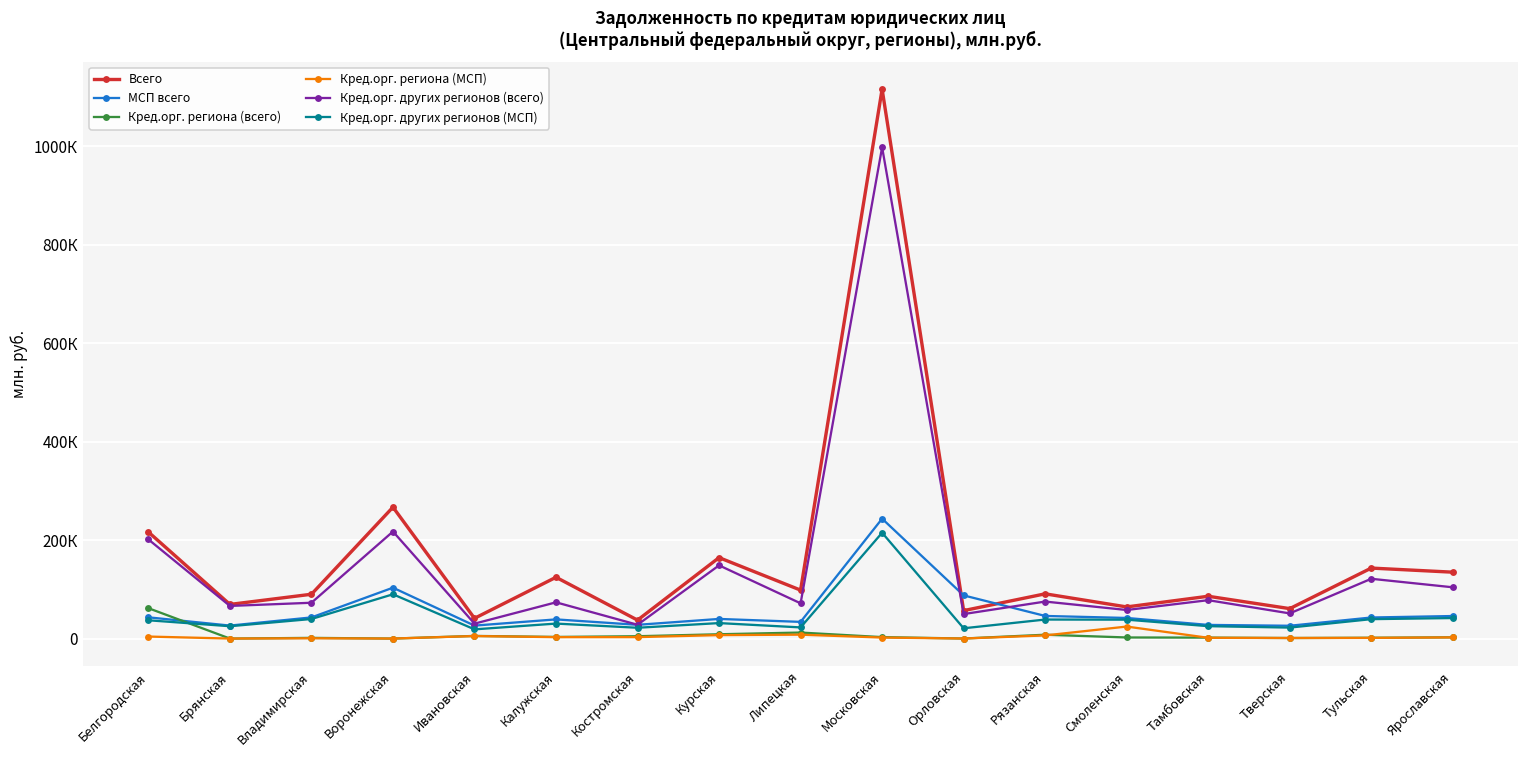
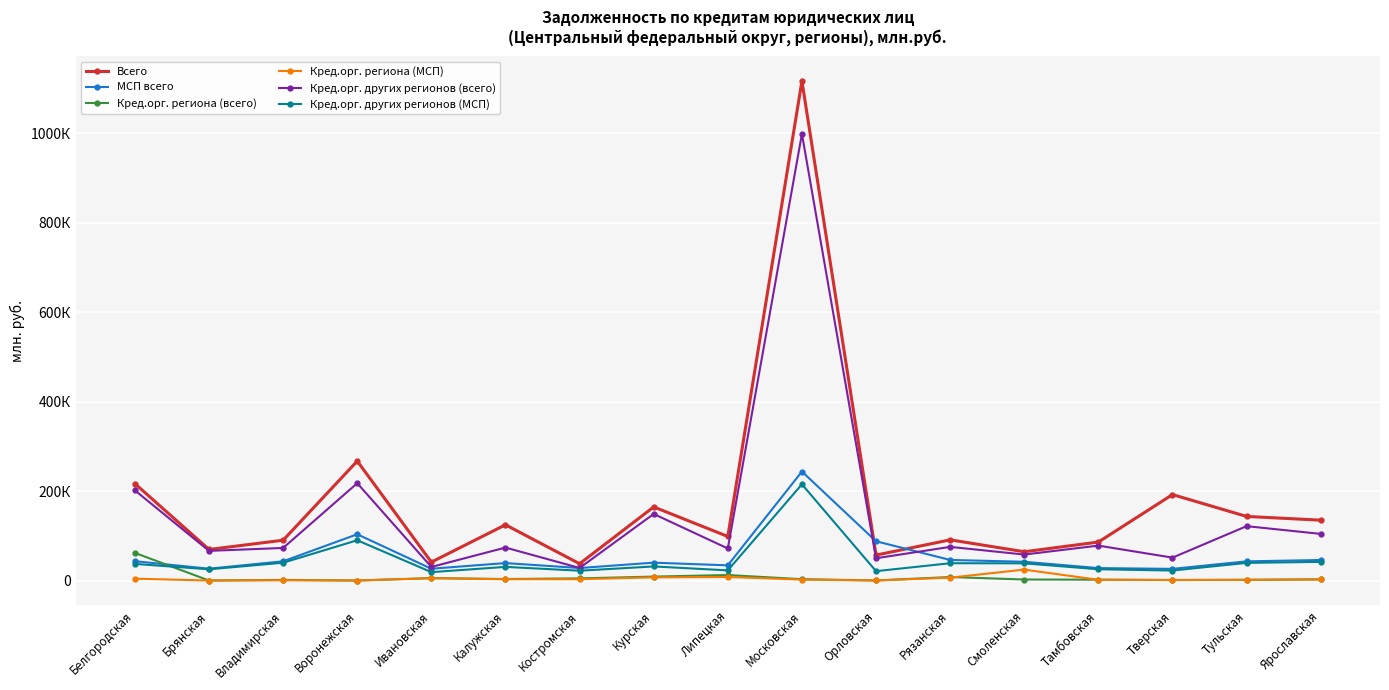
Всего, Тверская: 60К -> 190К
